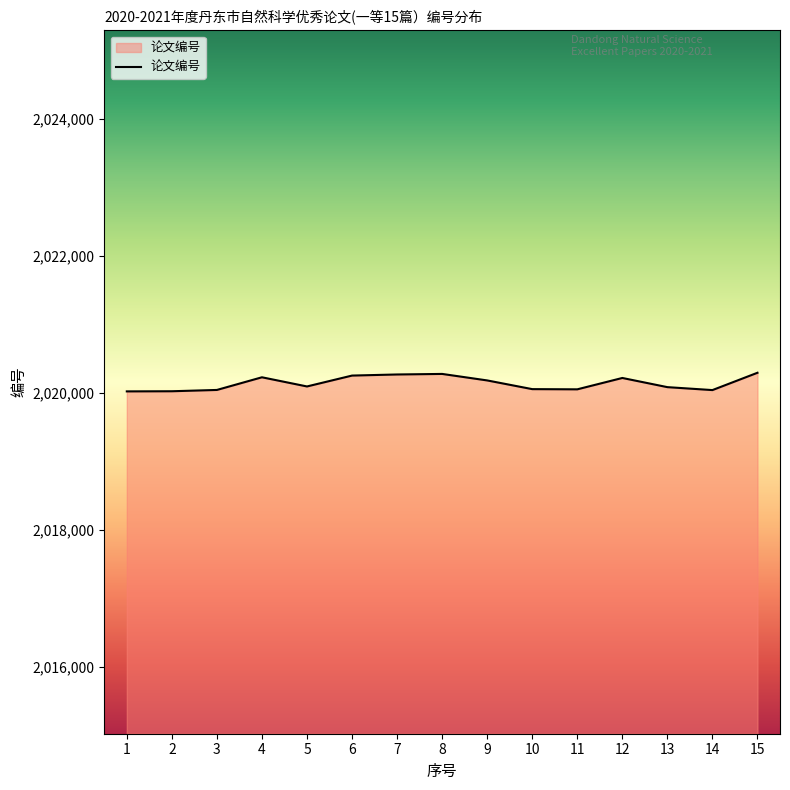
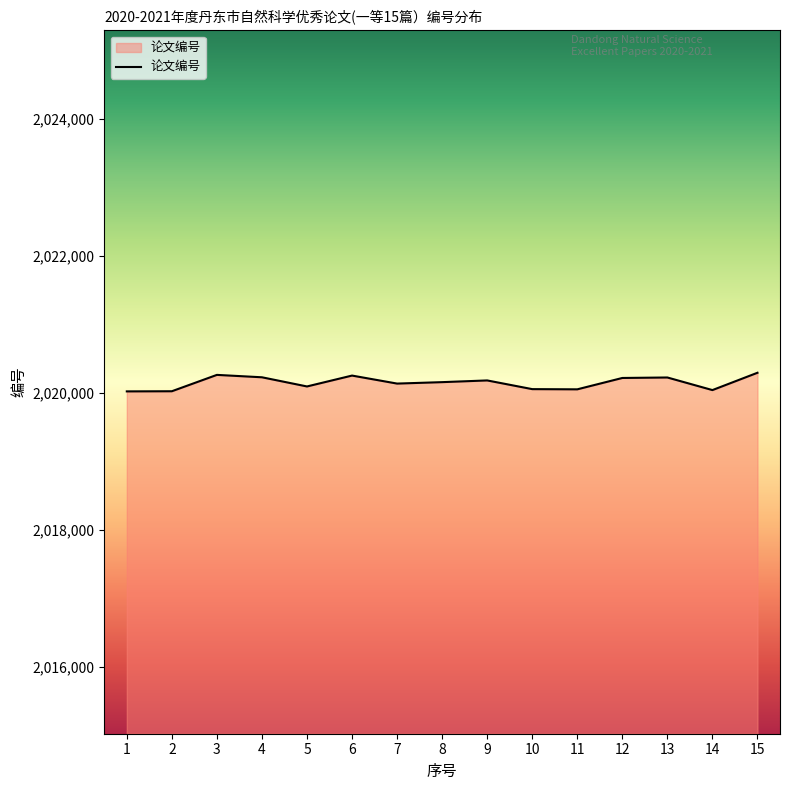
3: 2,020,000 -> 2,020,300
7: 2,020,300 -> 2,020,100
8: 2,020,300 -> 2,020,200
13: 2,020,100 -> 2,020,200
